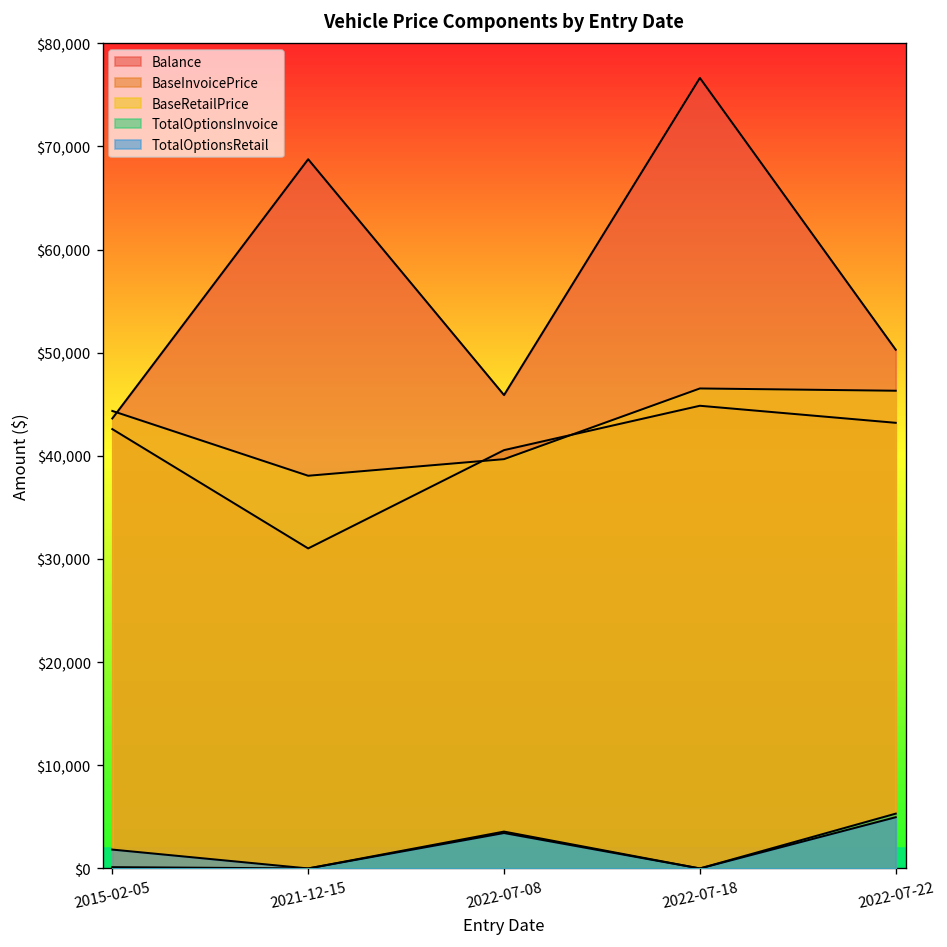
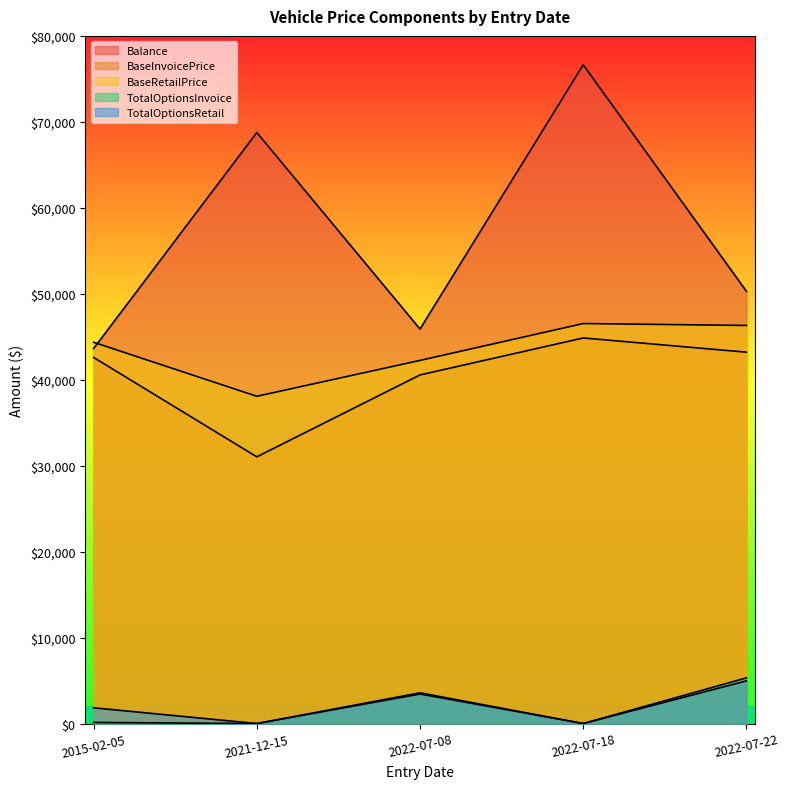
BaseRetailPrice, 2022-07-08: $40,000 -> $42,000
